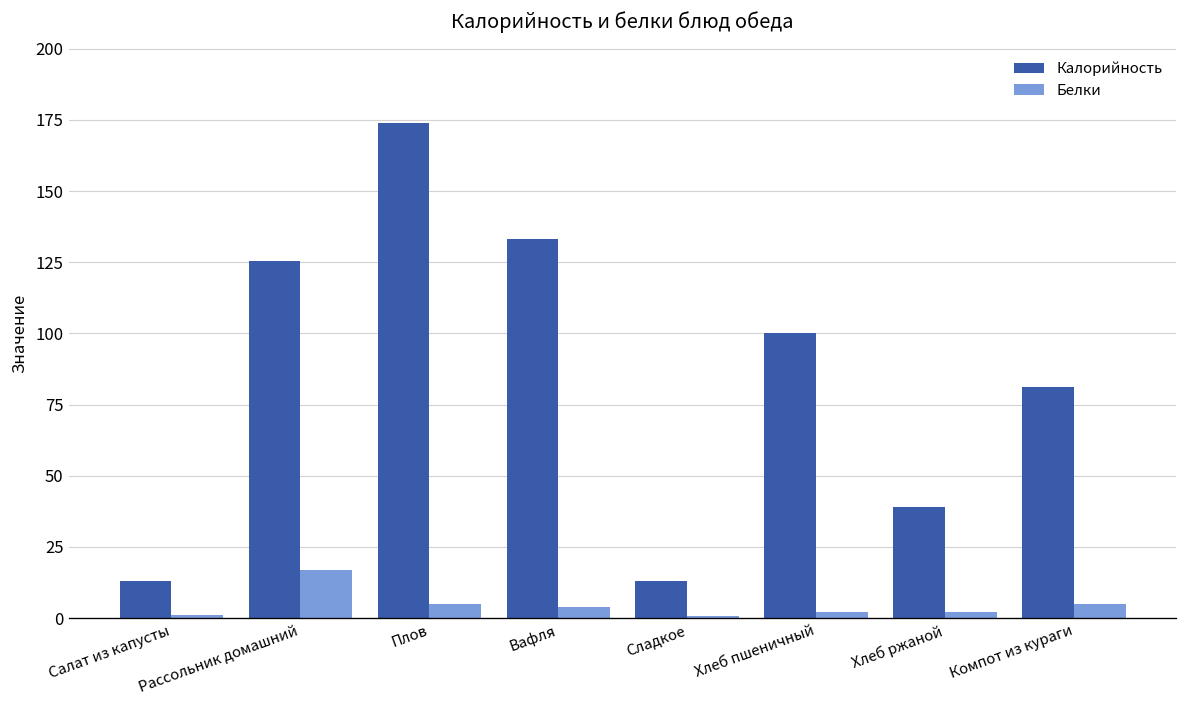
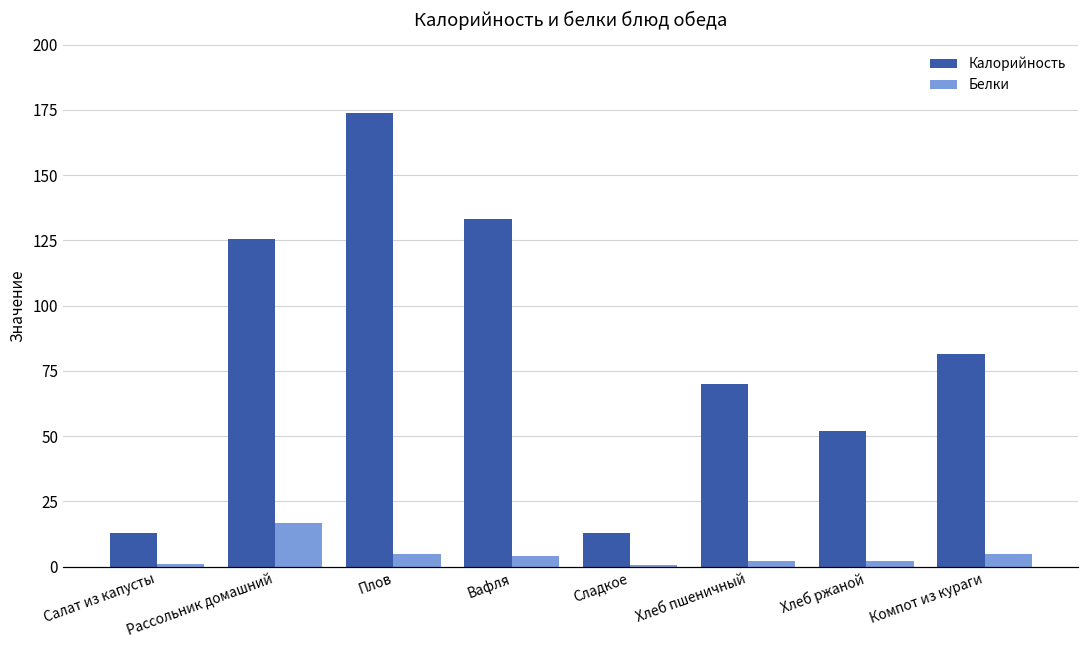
Калорийность, Хлеб пшеничный: 100 -> 70
Калорийность, Хлеб ржаной: 39 -> 52
